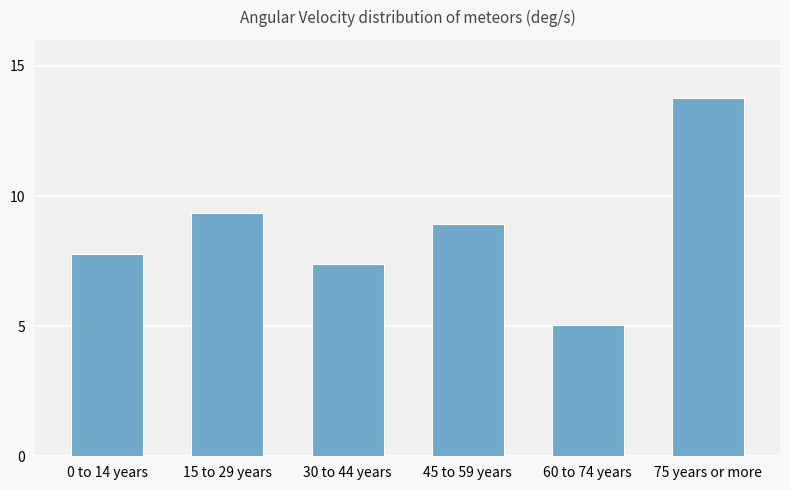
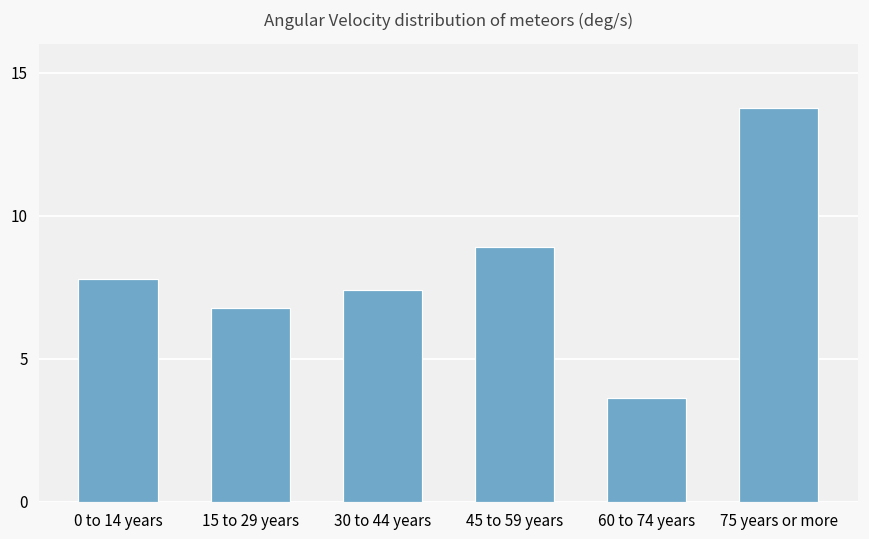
15 to 29 years: 9.3 -> 6.8
60 to 74 years: 5.0 -> 3.6
